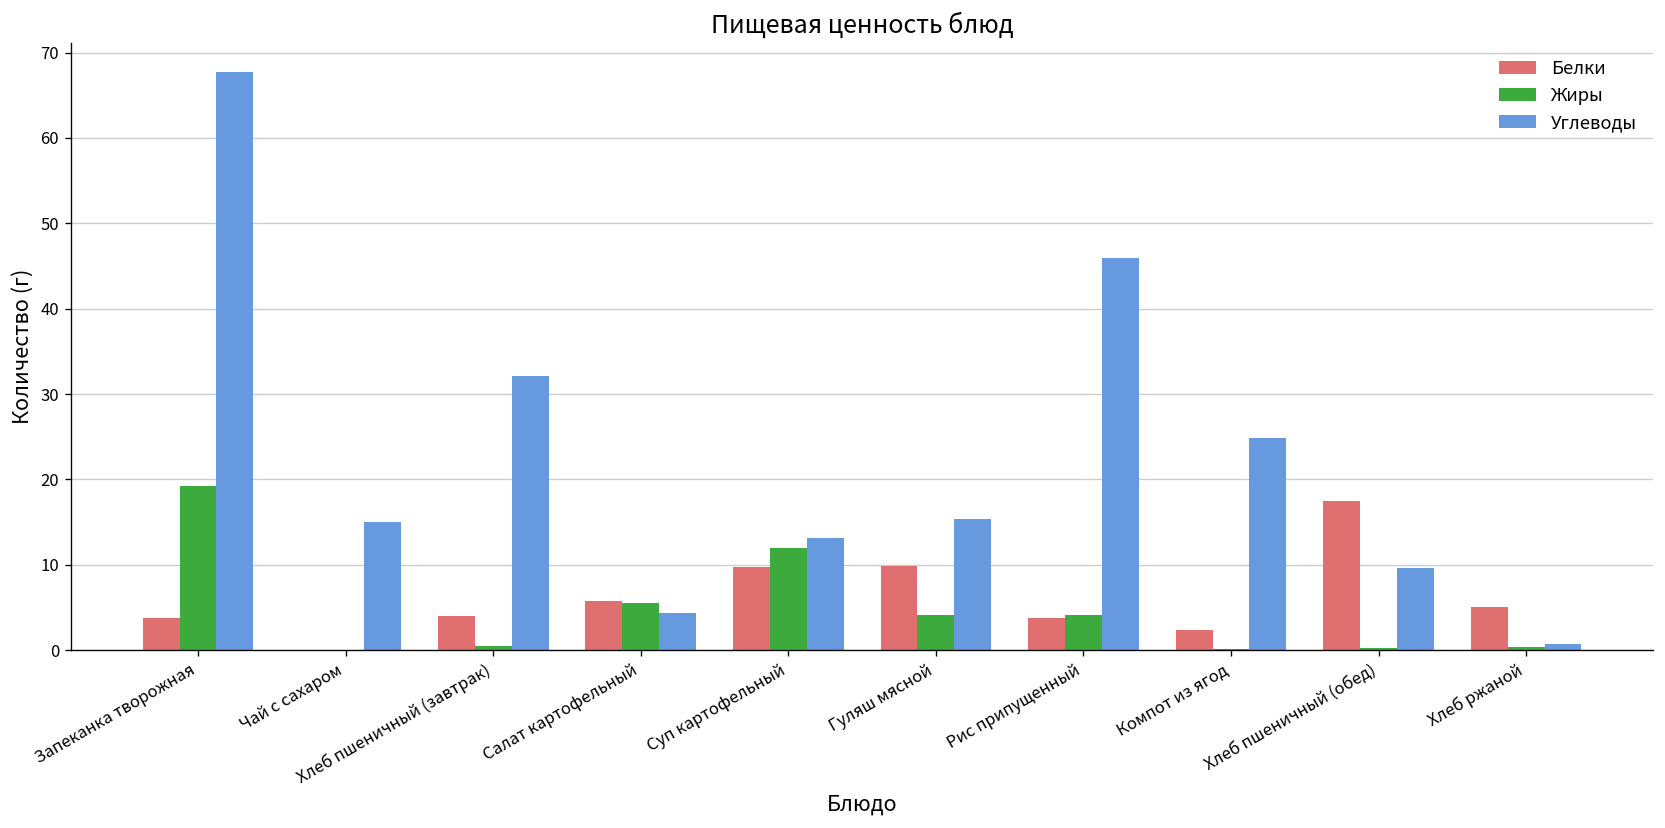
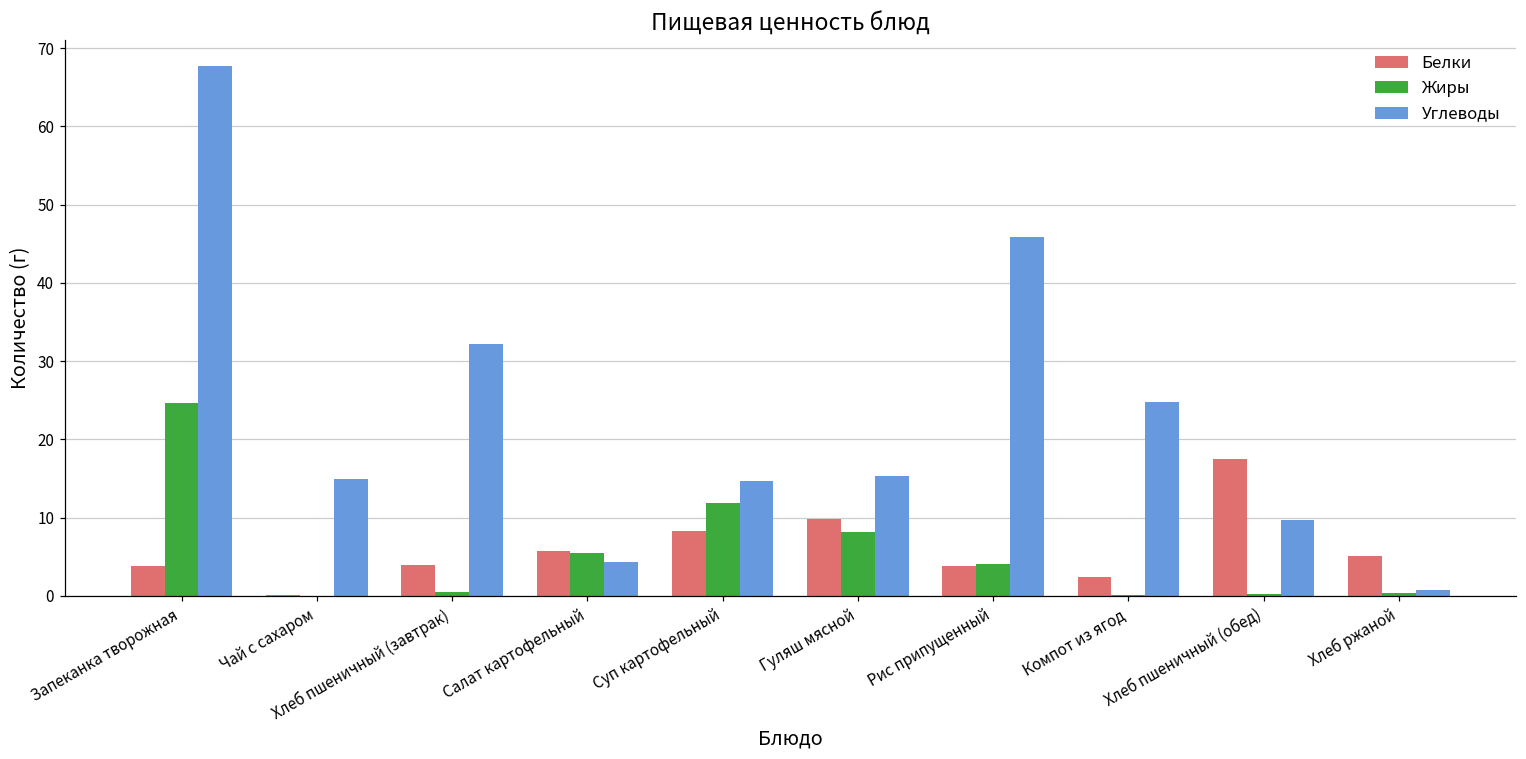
Жиры, Запеканка творожная: 19 -> 25
Белки, Суп картофельный: 10 -> 8
Углеводы, Суп картофельный: 13 -> 15
Жиры, Гуляш мясной: 4 -> 8
